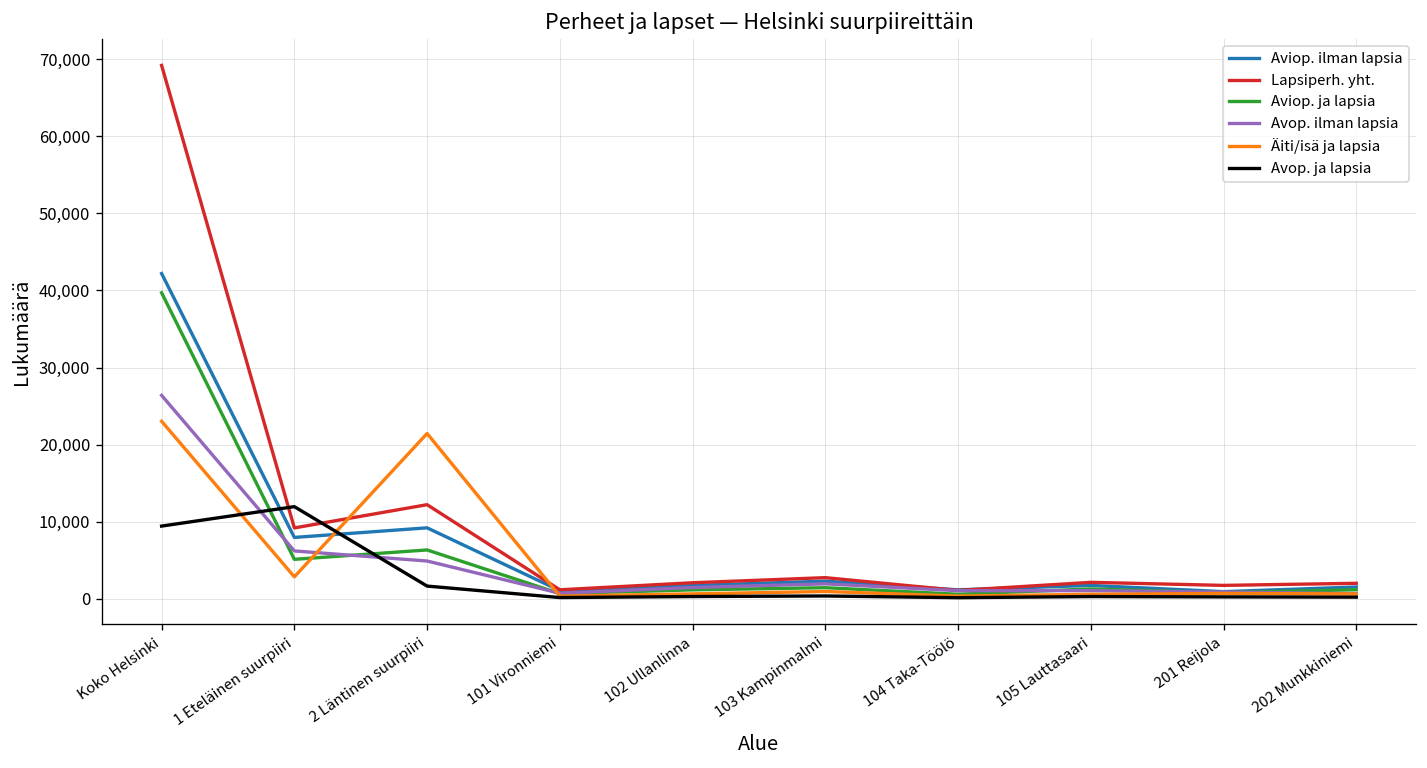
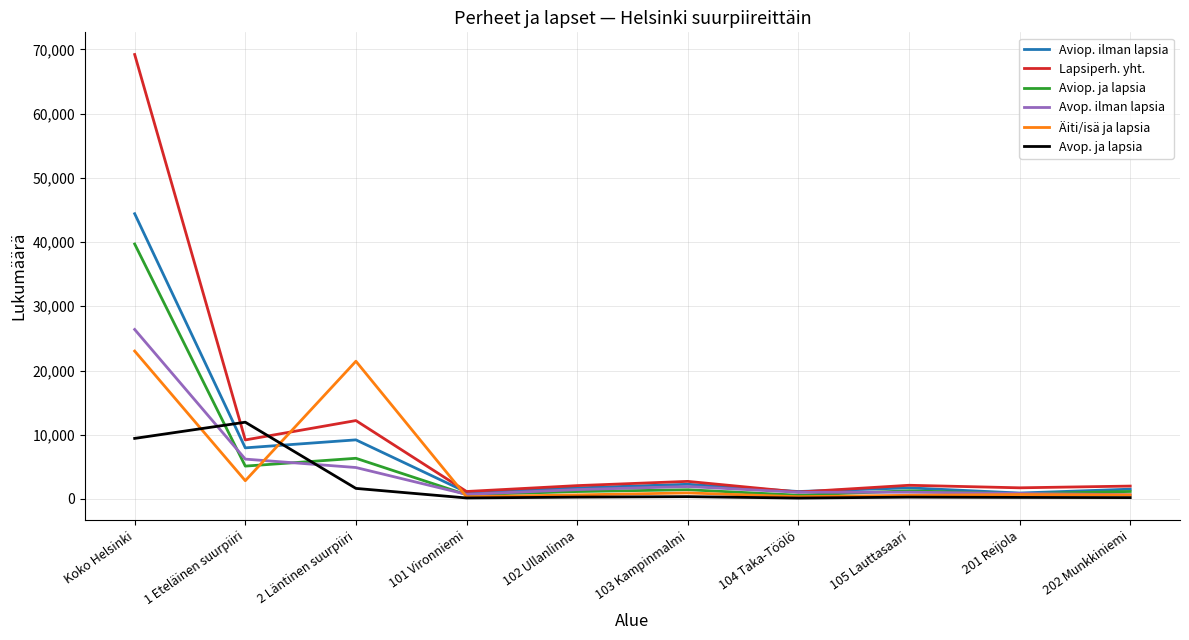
Aviop. ilman lapsia, Koko Helsinki: 42,000 -> 44,000
